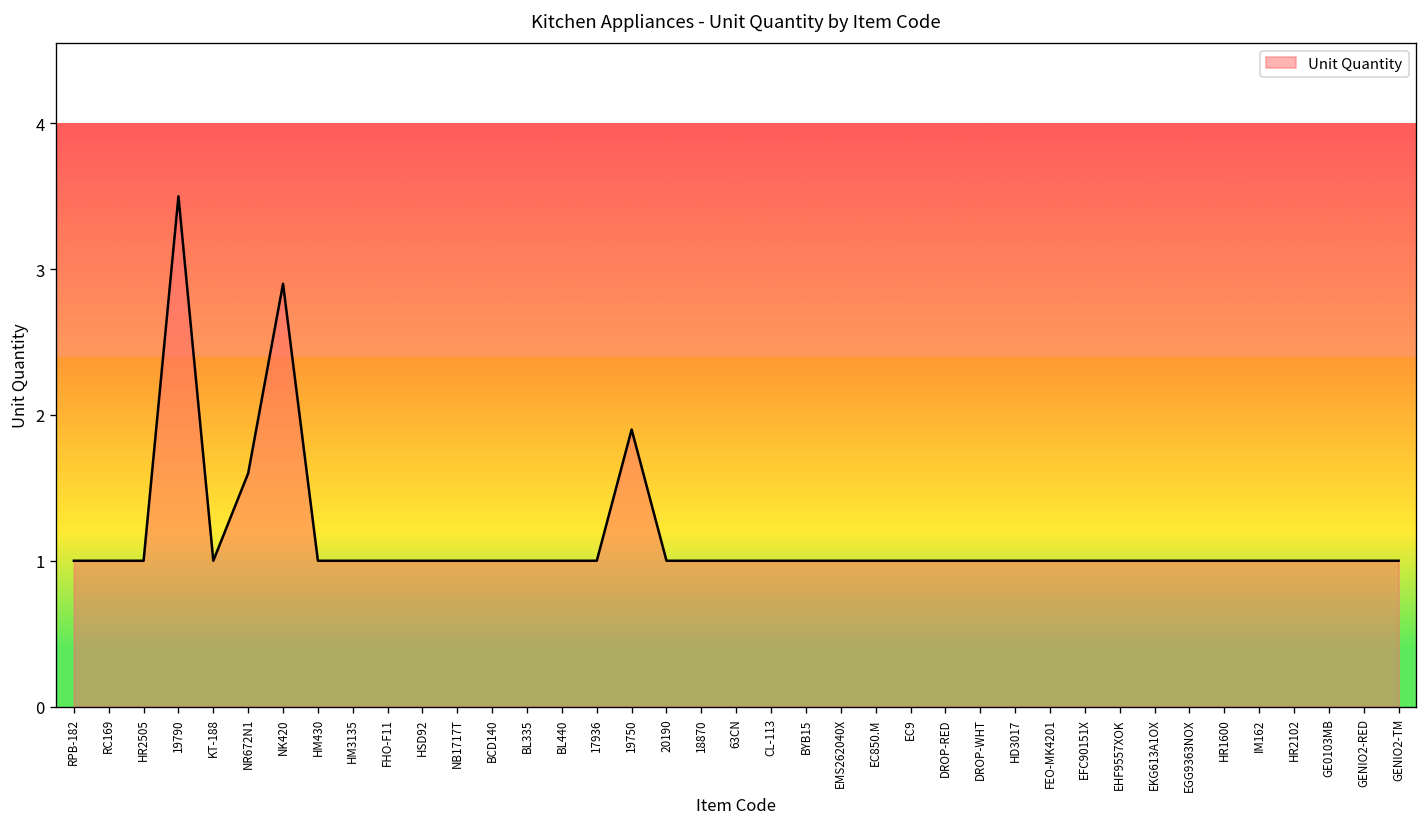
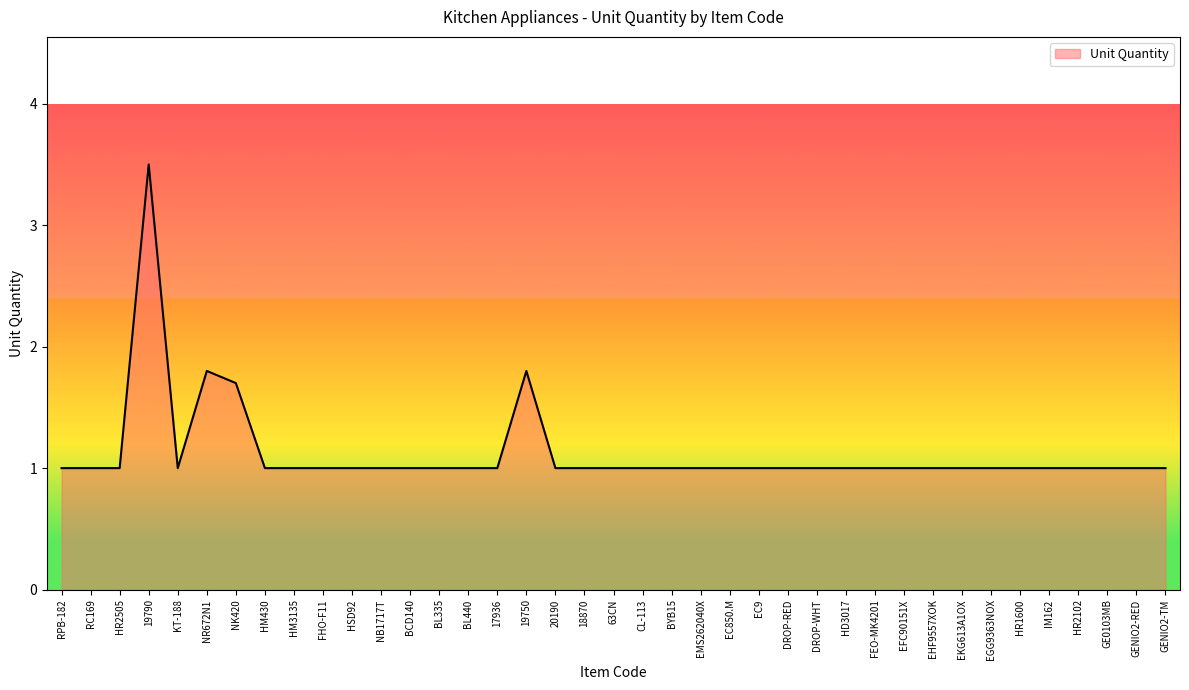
NR672N1: 1.6 -> 1.8
NK420: 2.9 -> 1.7
19750: 1.9 -> 1.8
